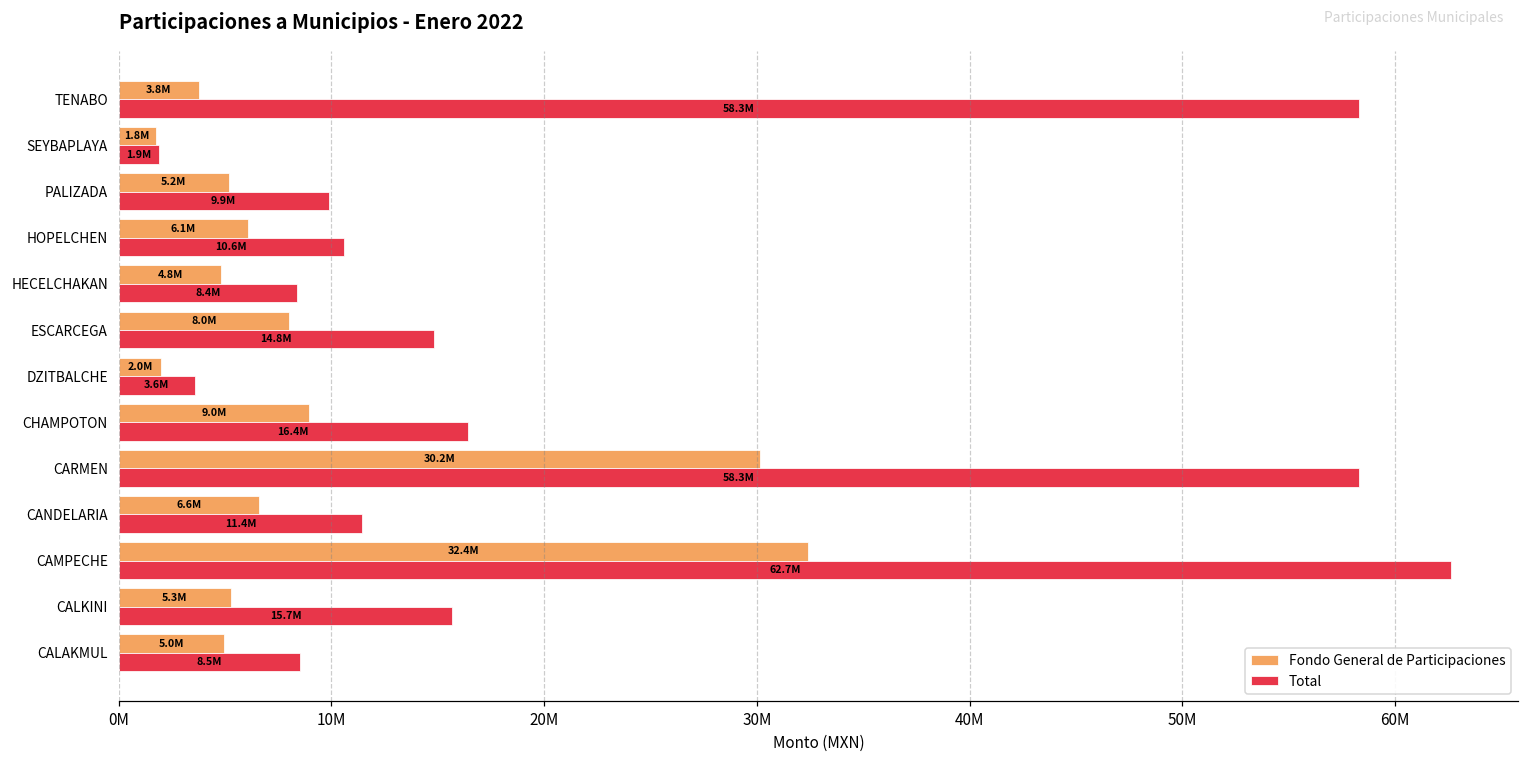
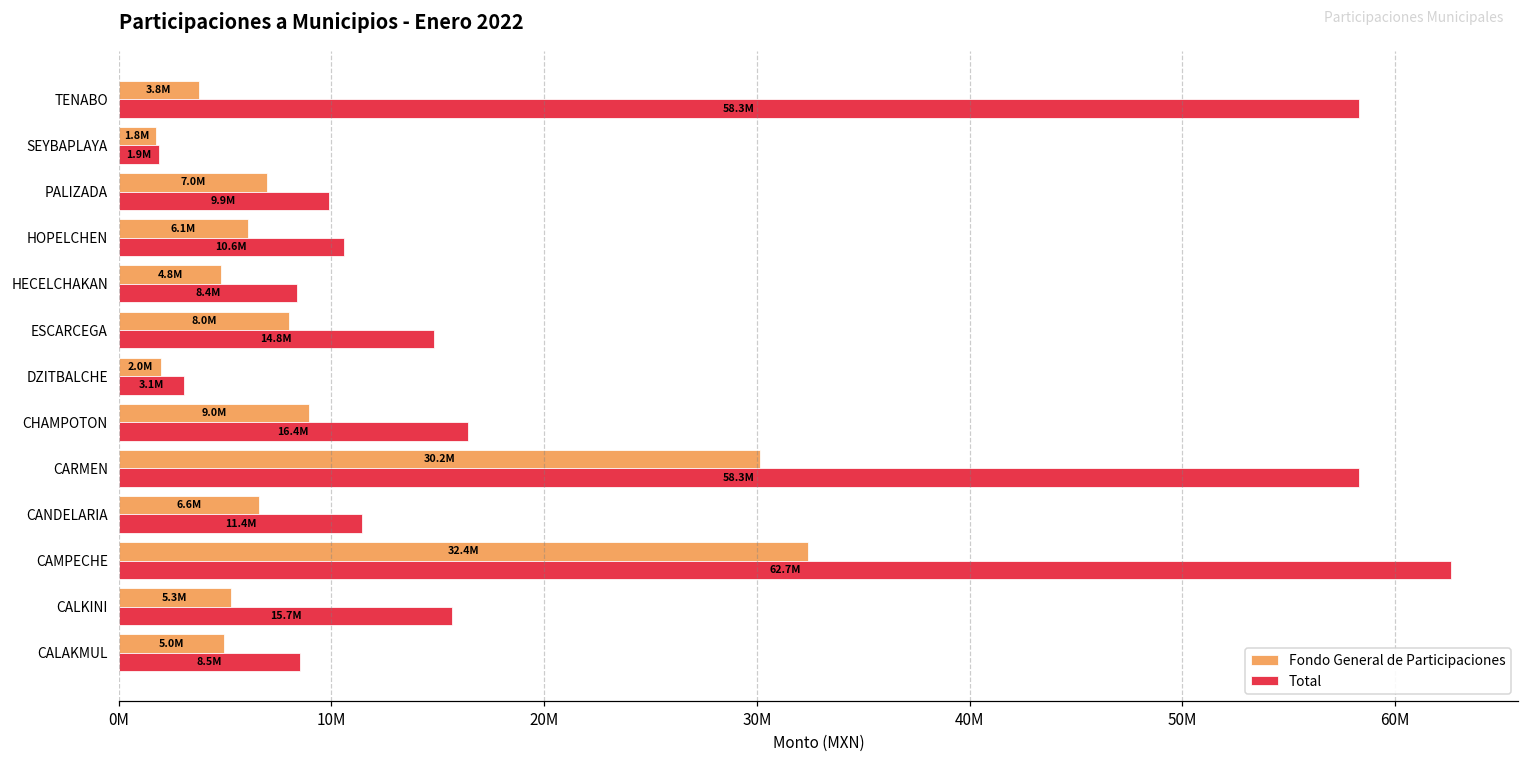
Fondo General de Participaciones, PALIZADA: 5.2M -> 7.0M
Total, DZITBALCHE: 3.6M -> 3.1M
